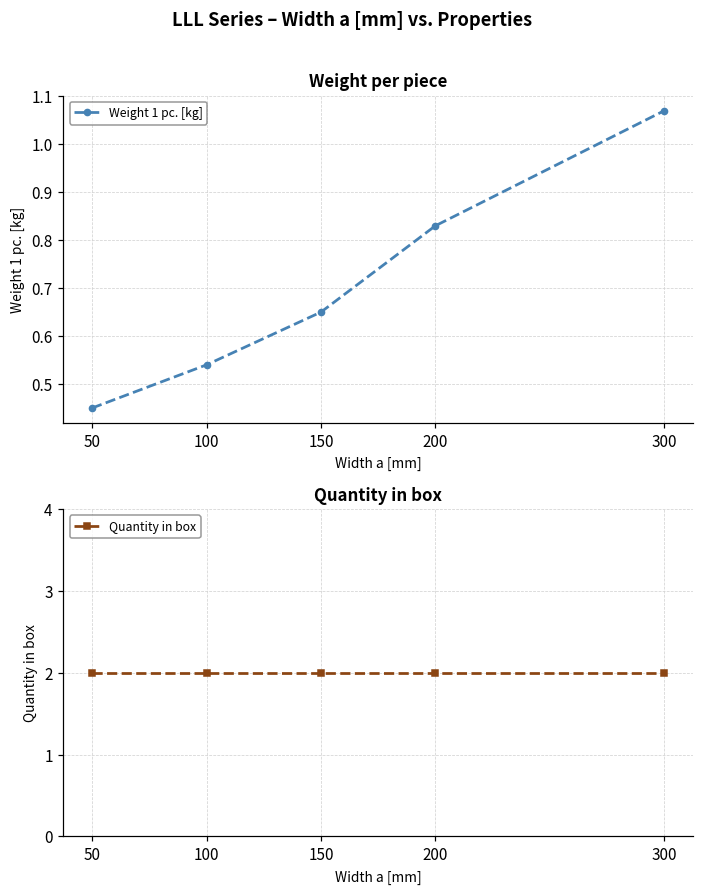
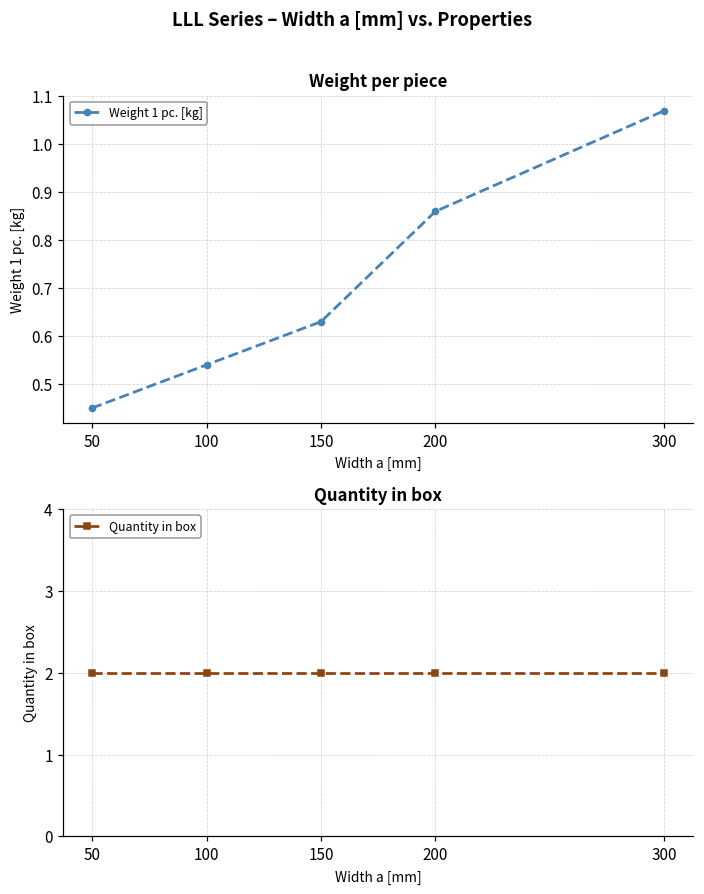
Weight per piece, 150: 0.65 -> 0.63
Weight per piece, 200: 0.83 -> 0.86
